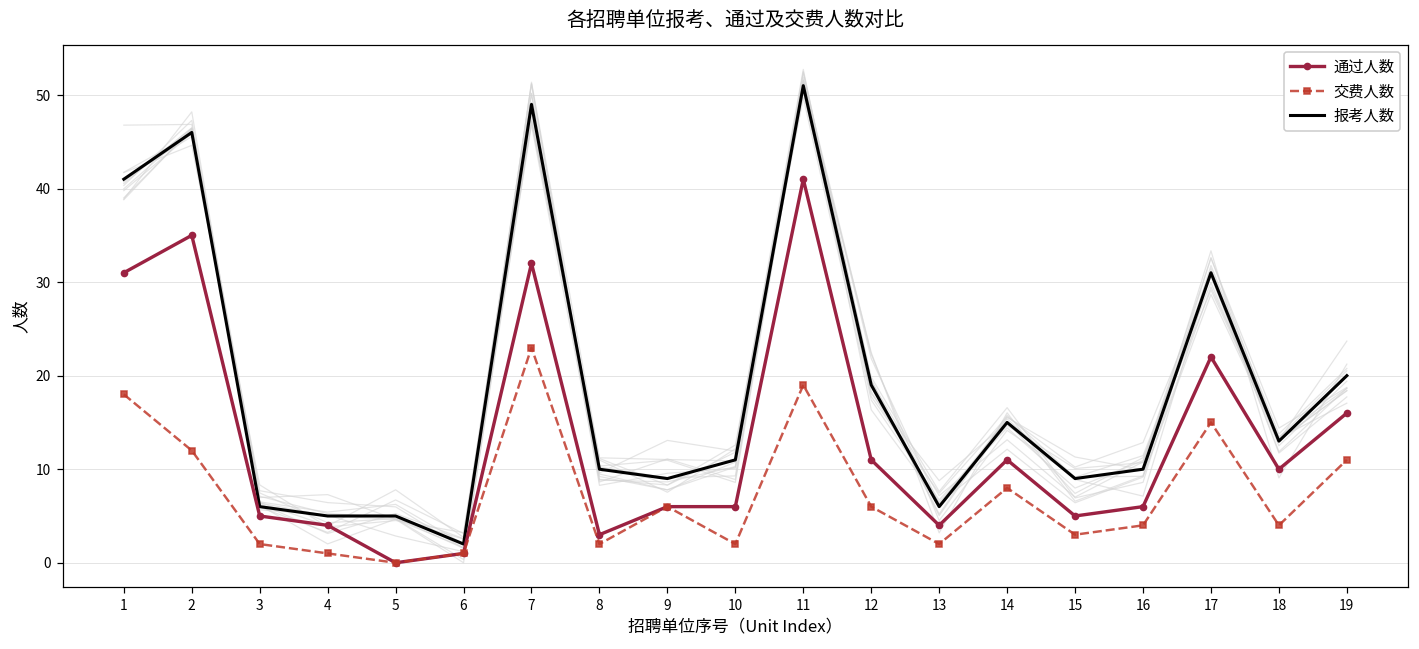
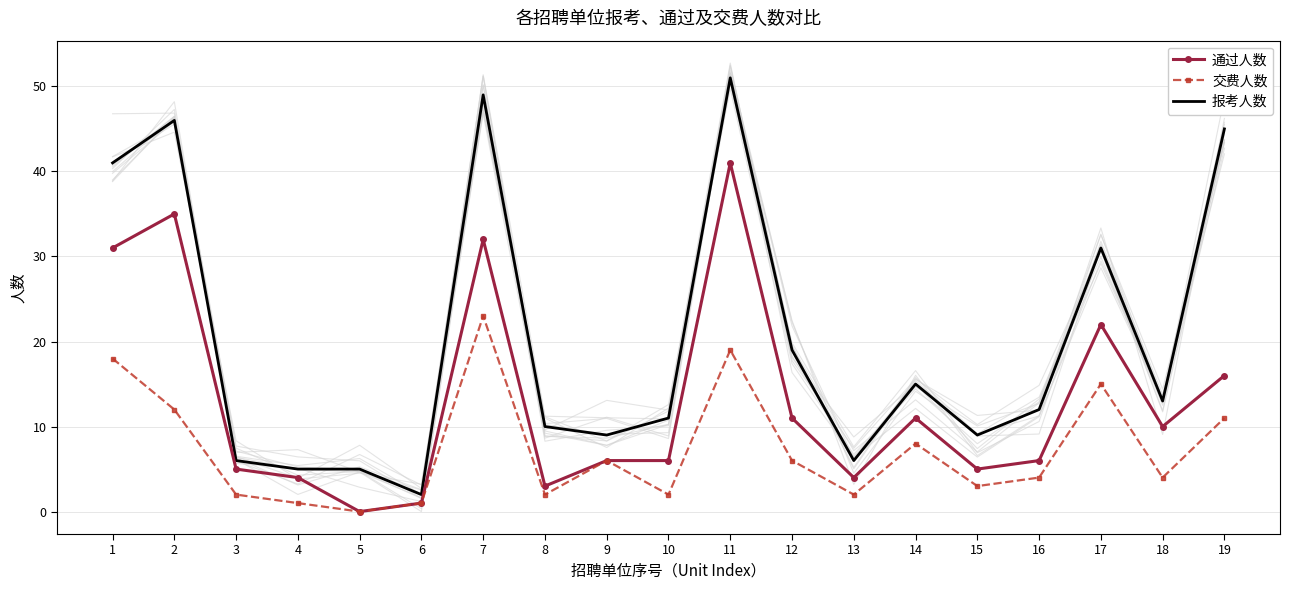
报考人数, 16: 10 -> 12
报考人数, 19: 20 -> 45
